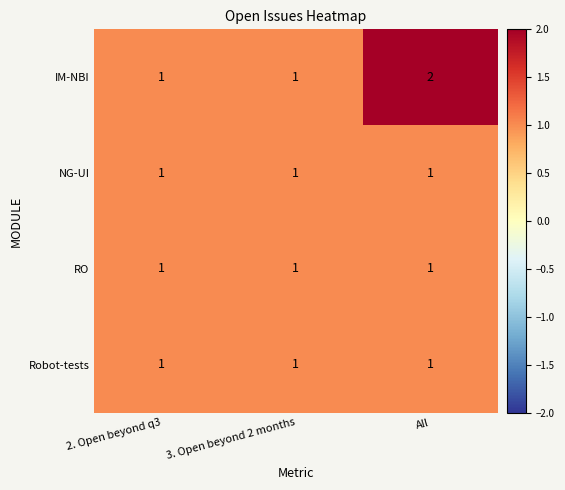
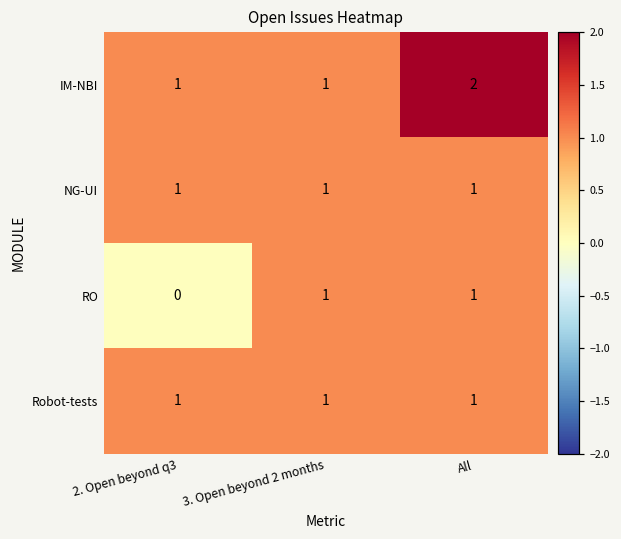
RO, 2. Open beyond q3: 1 -> 0
